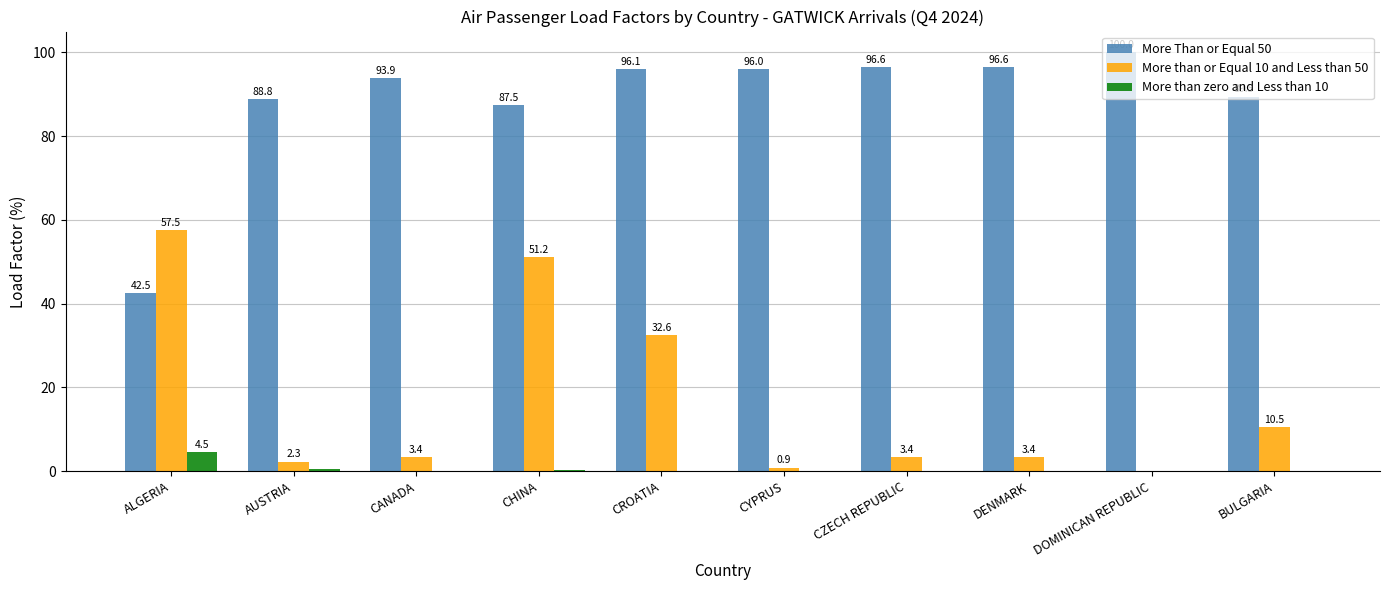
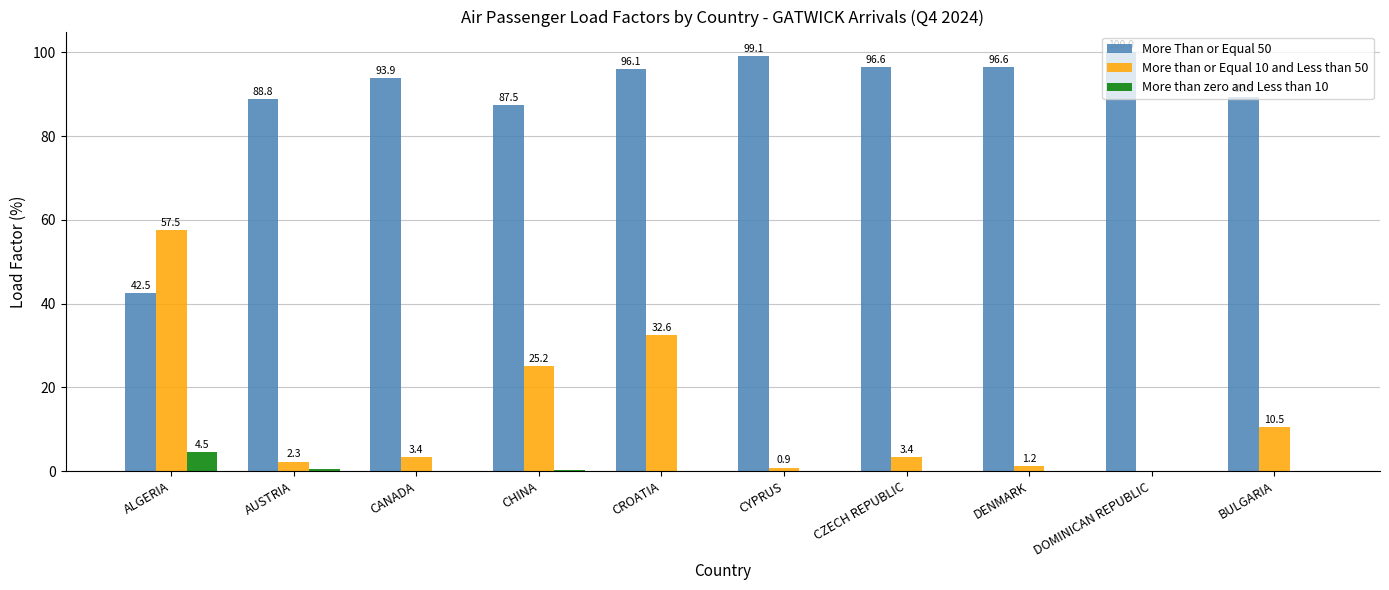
More than or Equal 10 and Less than 50, CHINA: 51.2 -> 25.2
More Than or Equal 50, CYPRUS: 96.0 -> 99.1
More than or Equal 10 and Less than 50, DENMARK: 3.4 -> 1.2
